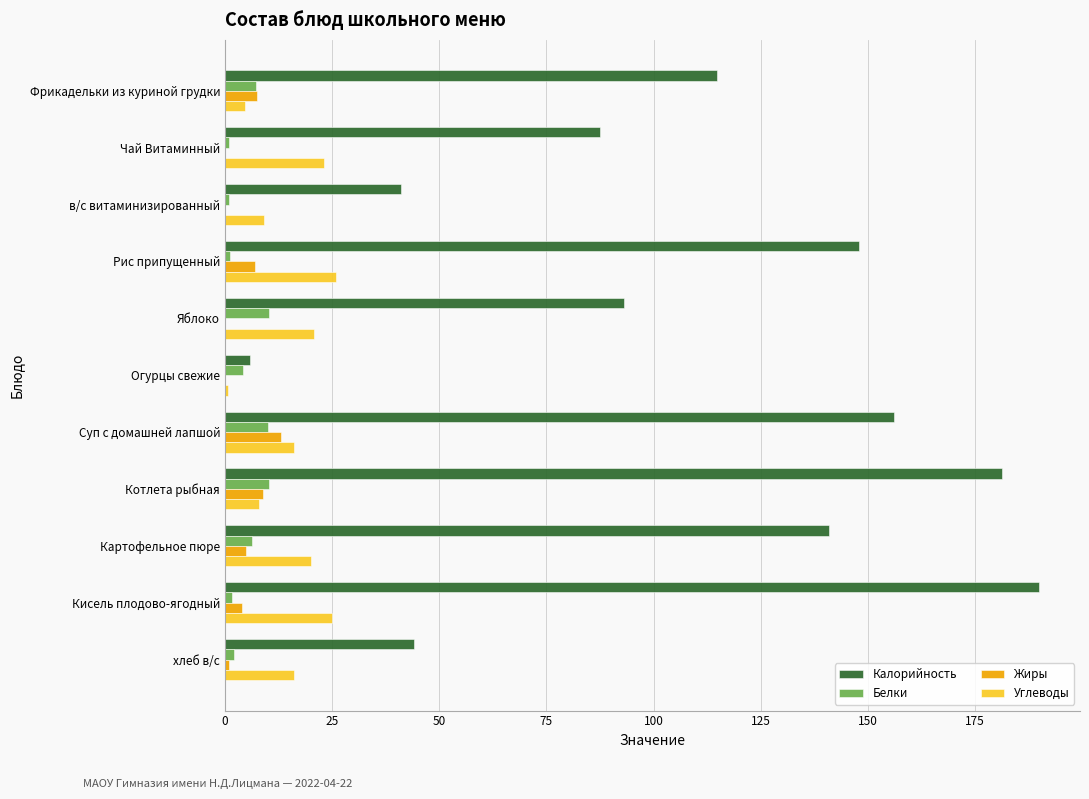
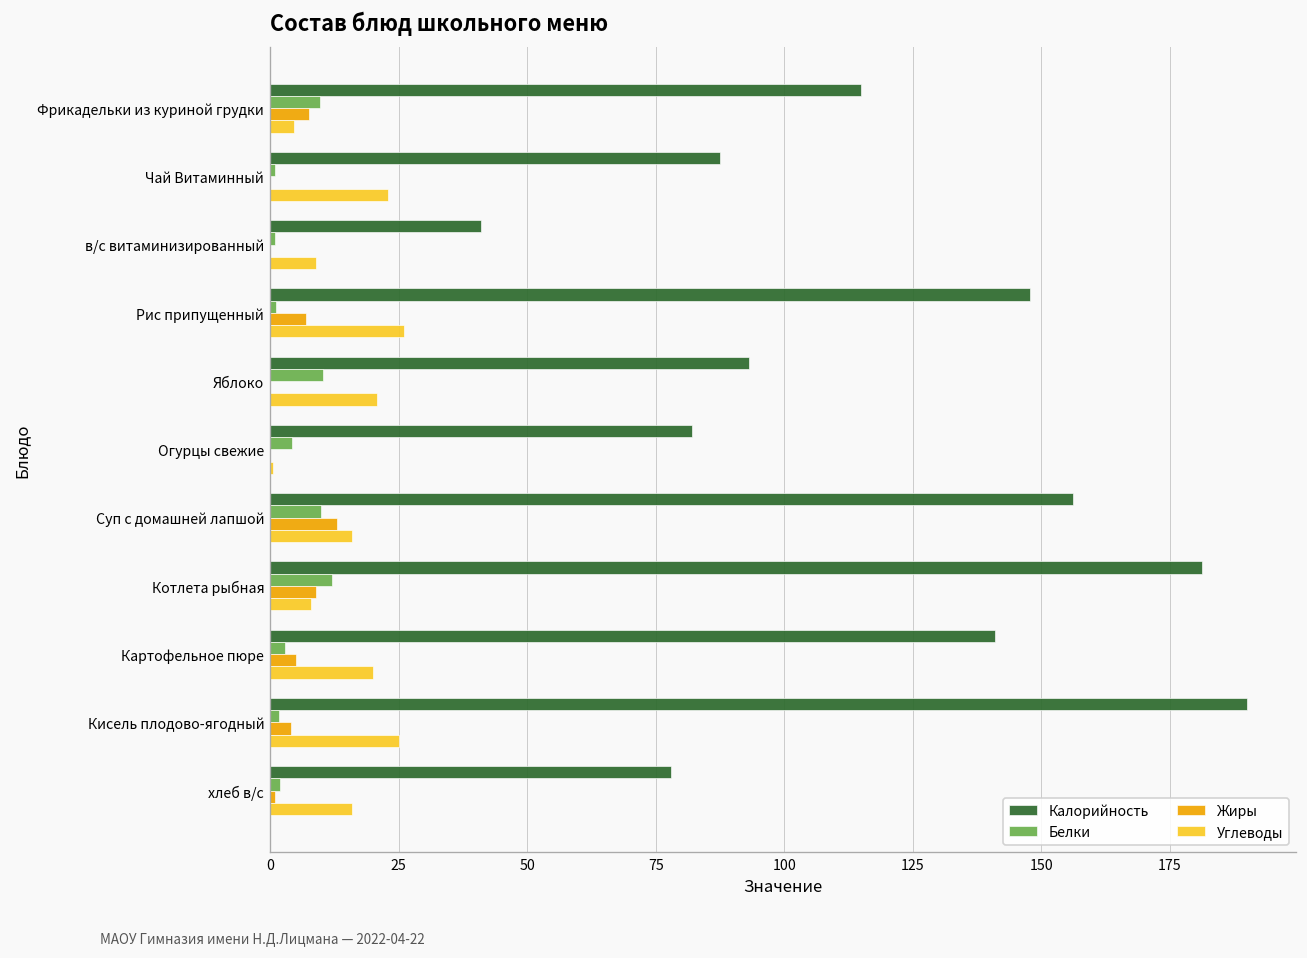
Белки, Фрикадельки из куриной грудки: 7 -> 10
Калорийность, Огурцы свежие: 6 -> 82
Белки, Котлета рыбная: 10 -> 12
Белки, Картофельное пюре: 6 -> 3
Калорийность, хлеб в/с: 44 -> 78
